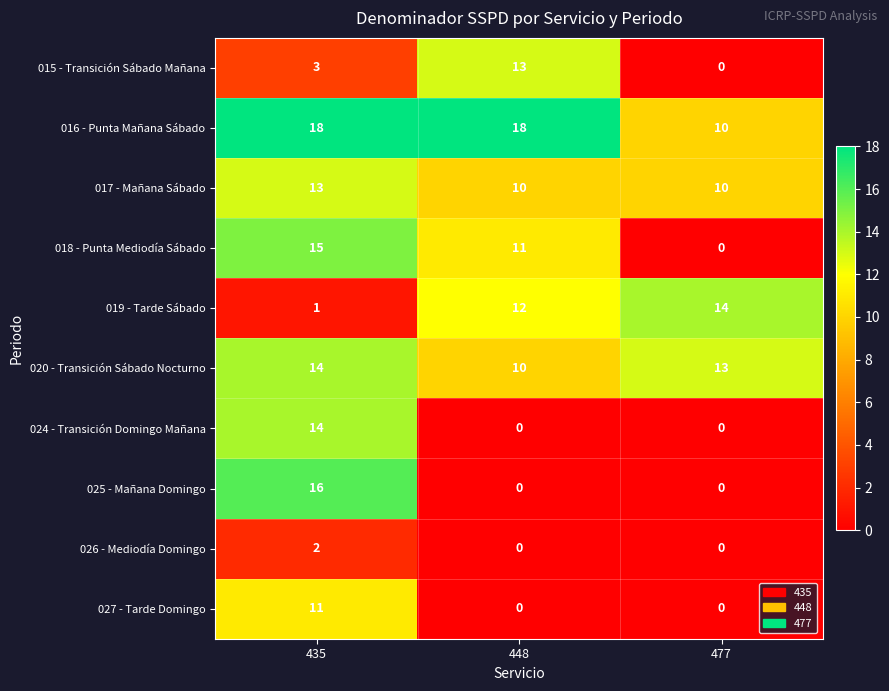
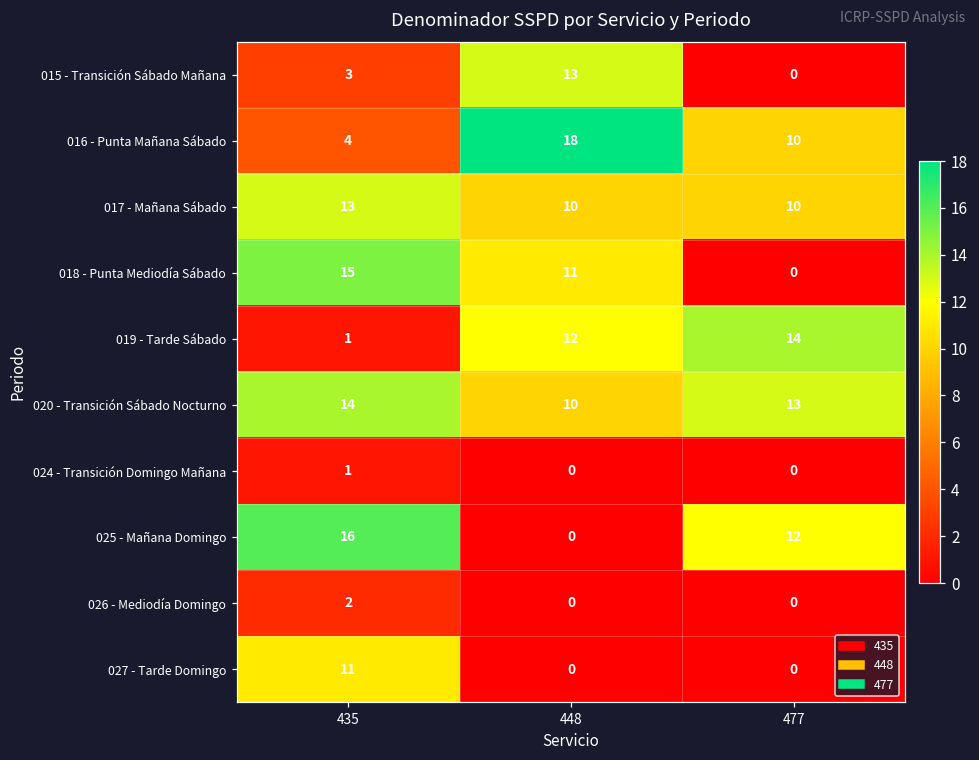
016 - Punta Mañana Sábado, 435: 18 -> 4
024 - Transición Domingo Mañana, 435: 14 -> 1
025 - Mañana Domingo, 477: 0 -> 12
